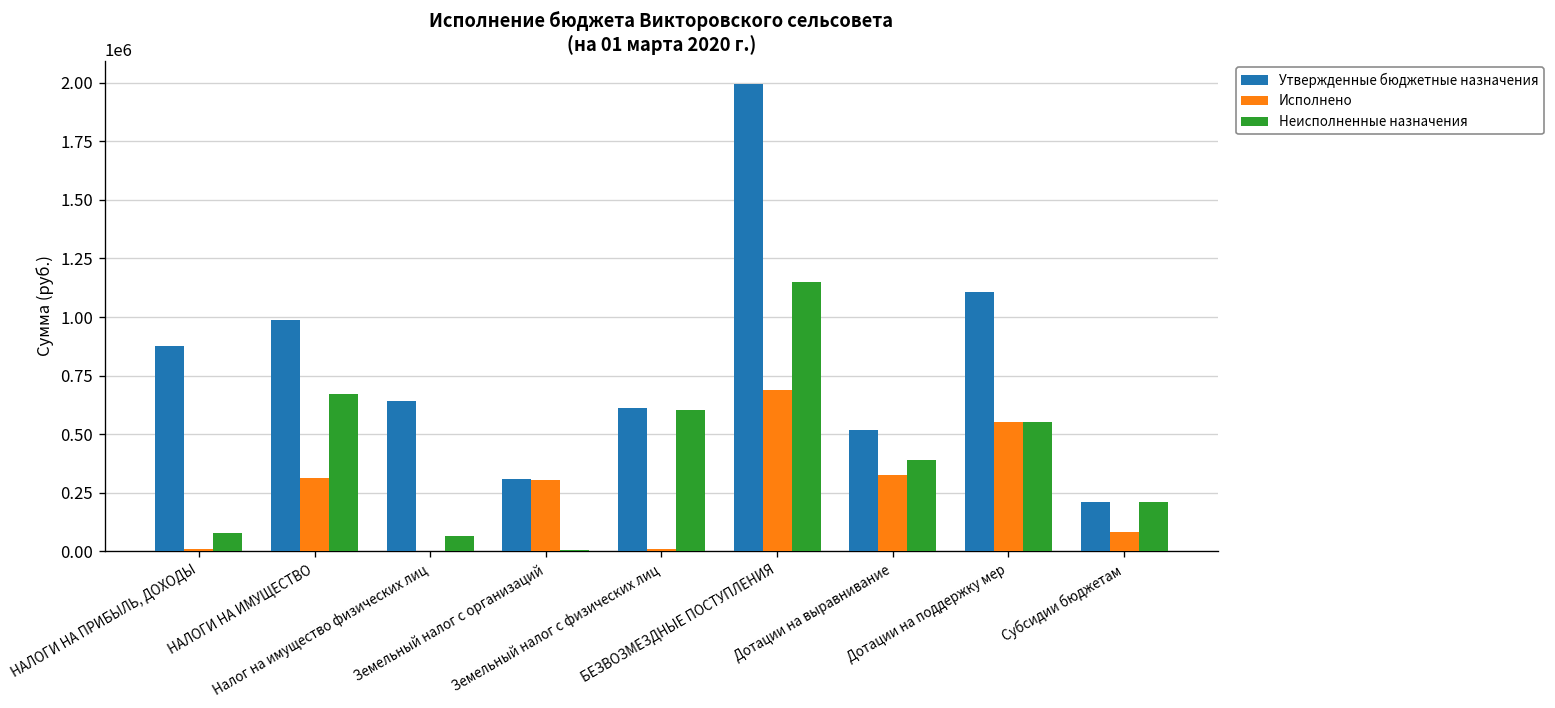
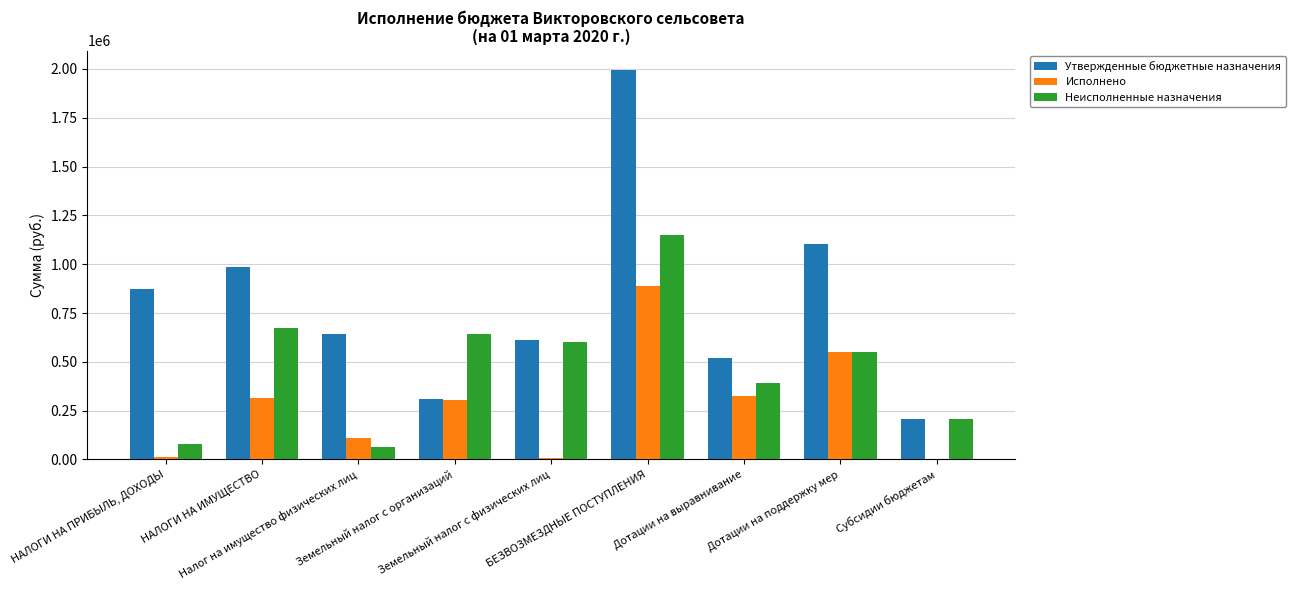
Исполнено, Налог на имущество физических лиц: 0 -> 110000
Неисполненные назначения, Земельный налог с организаций: 10000 -> 640000
Исполнено, БЕЗВОЗМЕЗДНЫЕ ПОСТУПЛЕНИЯ: 690000 -> 890000
Исполнено, Субсидии бюджетам: 80000 -> 0
